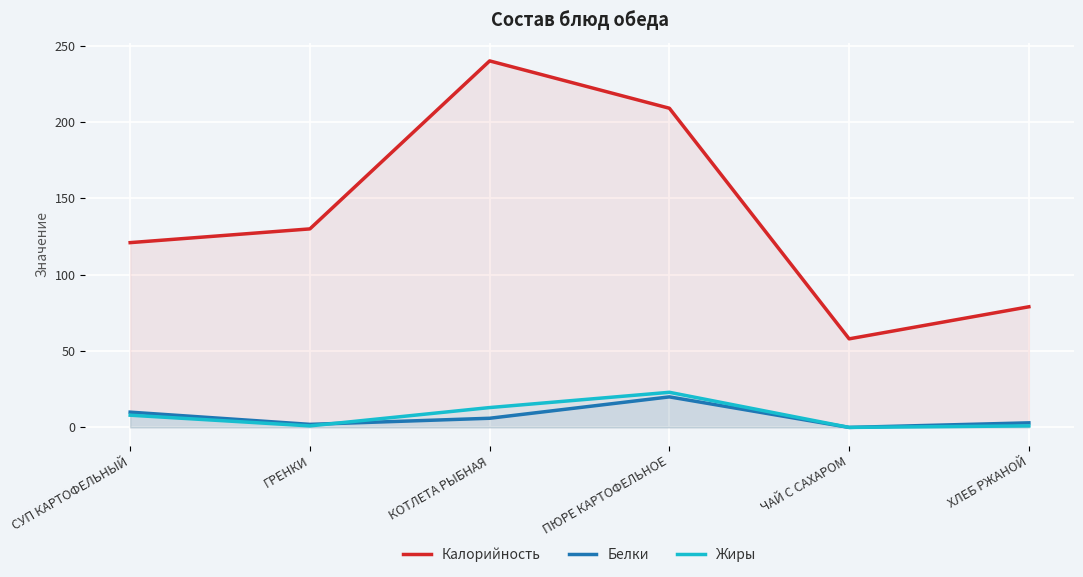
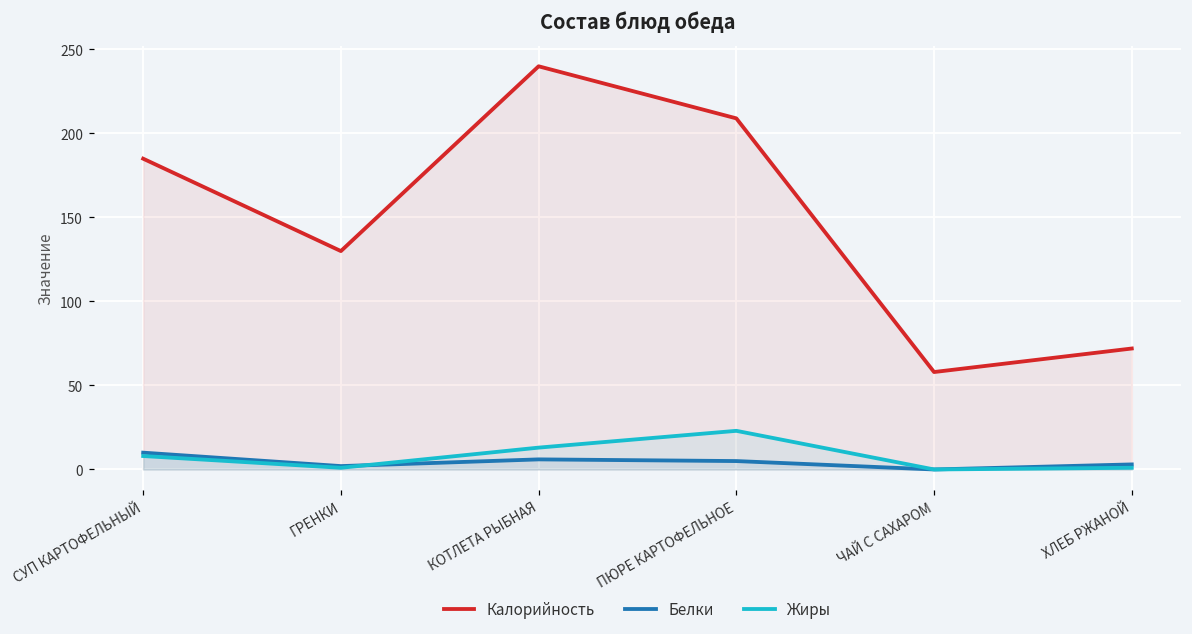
Калорийность, СУП КАРТОФЕЛЬНЫЙ: 121 -> 185
Белки, ПЮРЕ КАРТОФЕЛЬНОЕ: 20 -> 5
Калорийность, ХЛЕБ РЖАНОЙ: 79 -> 72
